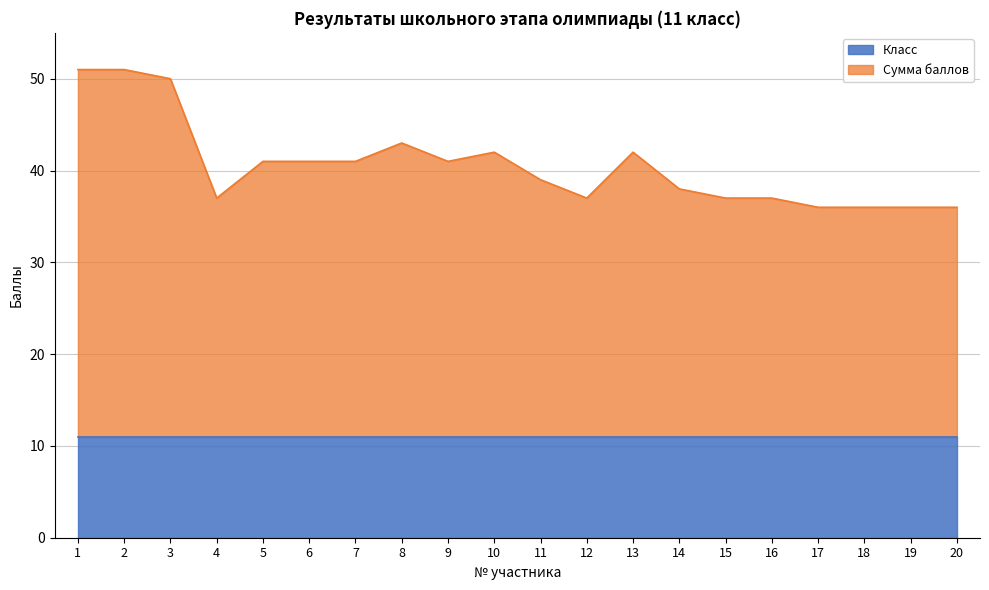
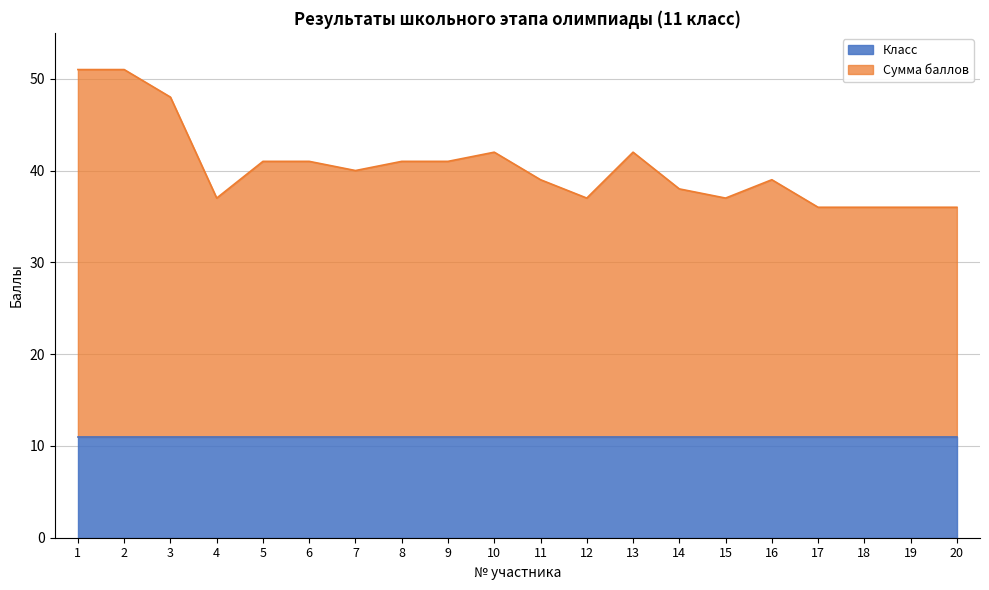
Сумма баллов, 3: 50 -> 48
Сумма баллов, 7: 41 -> 40
Сумма баллов, 8: 43 -> 41
Сумма баллов, 16: 37 -> 39
